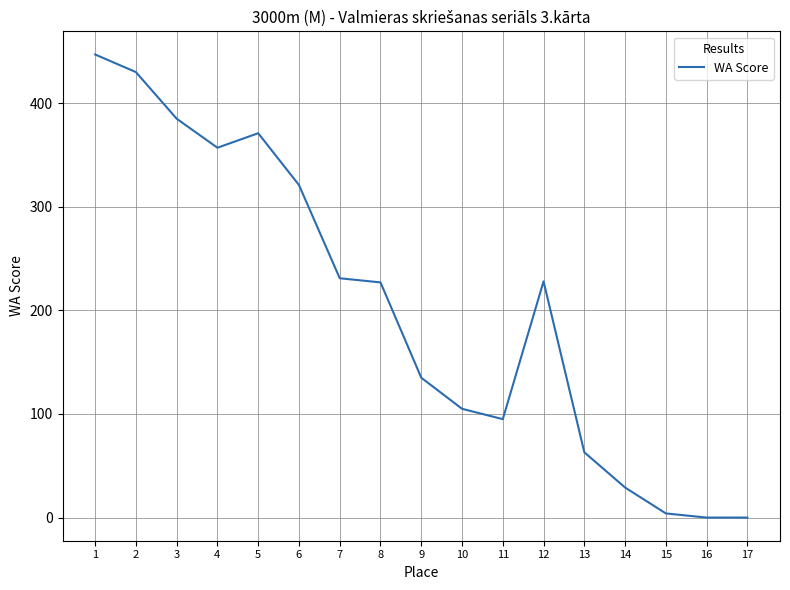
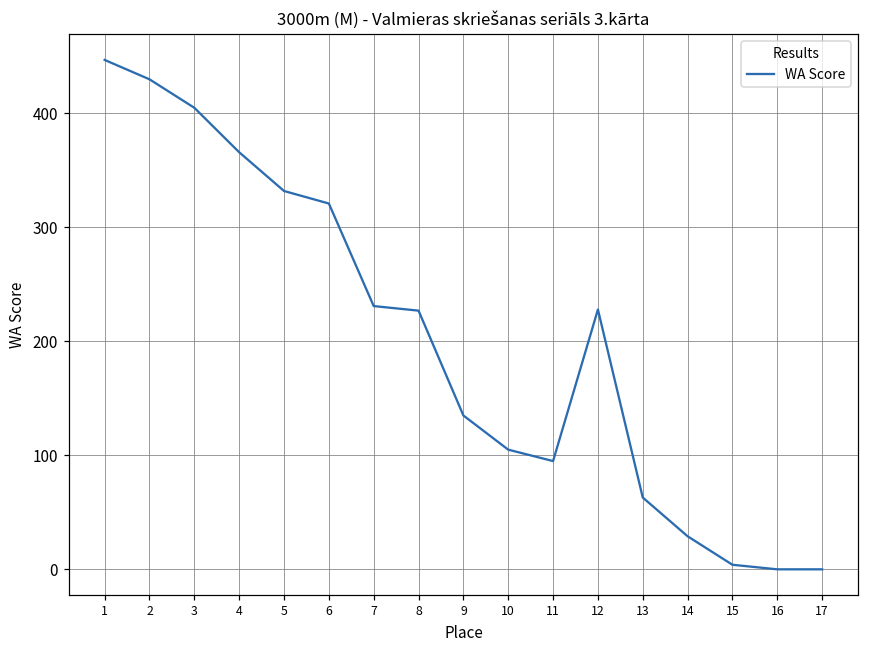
3: 385 -> 405
4: 357 -> 366
5: 371 -> 332
